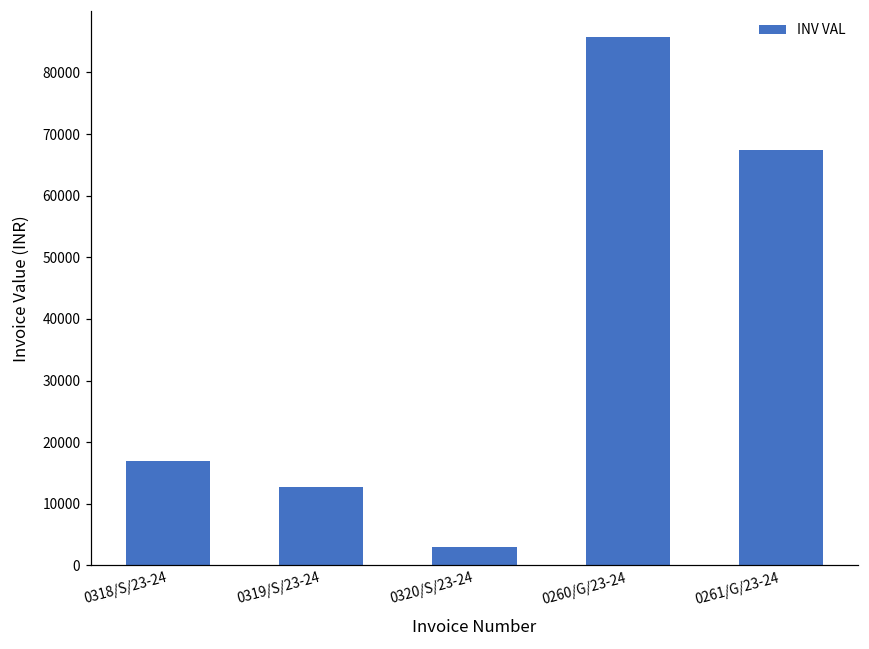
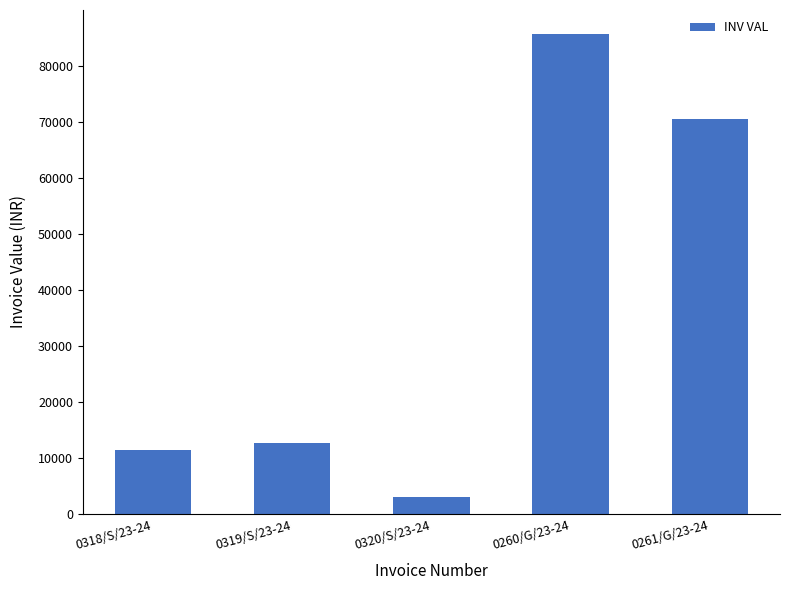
0318/S/23-24: 17000 -> 11000
0261/G/23-24: 68000 -> 71000
